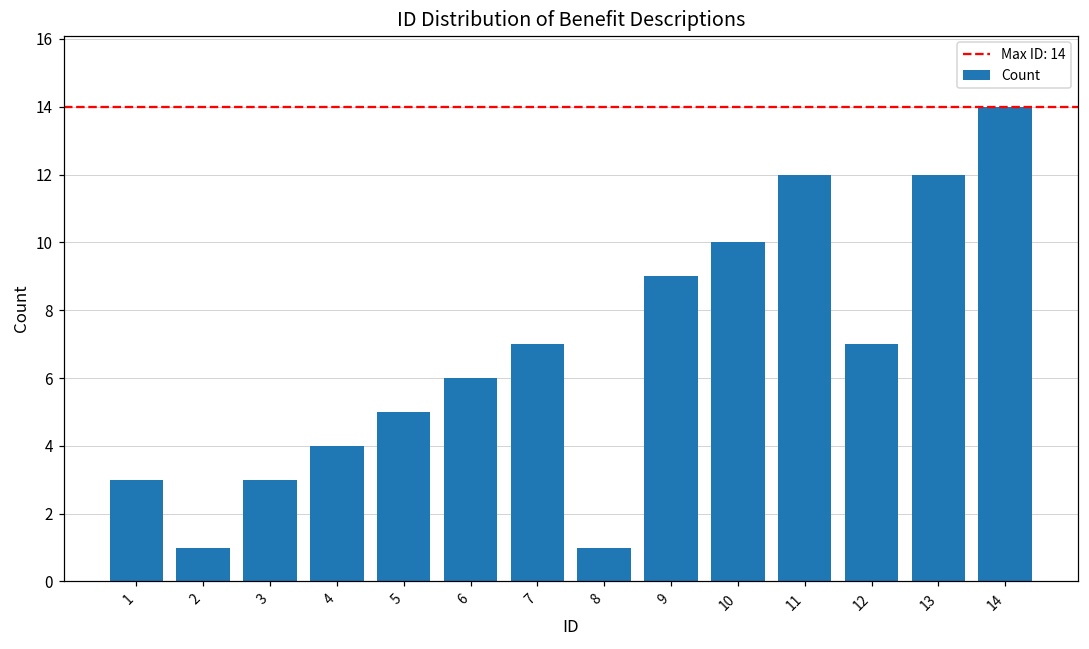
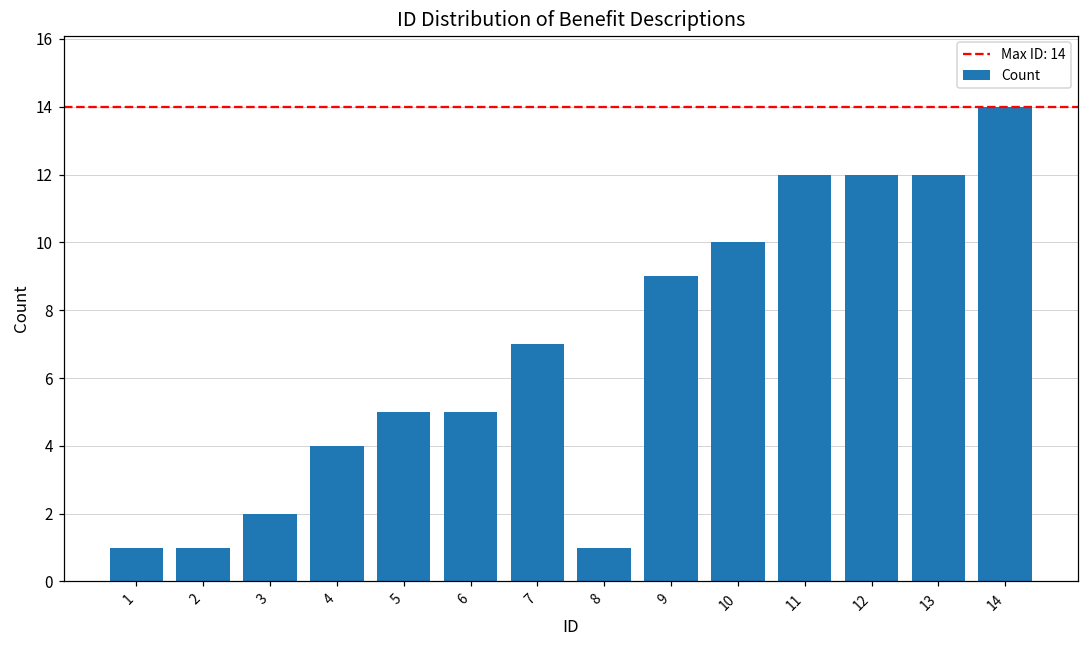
1: 3 -> 1
3: 3 -> 2
6: 6 -> 5
12: 7 -> 12
